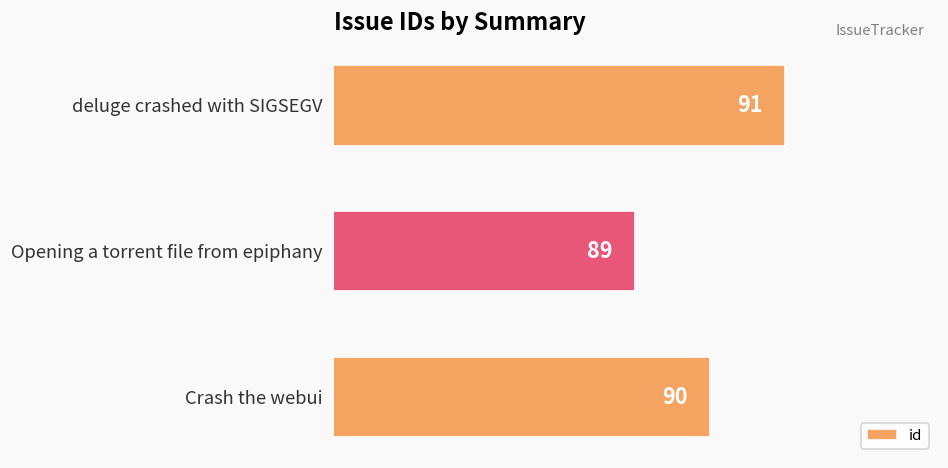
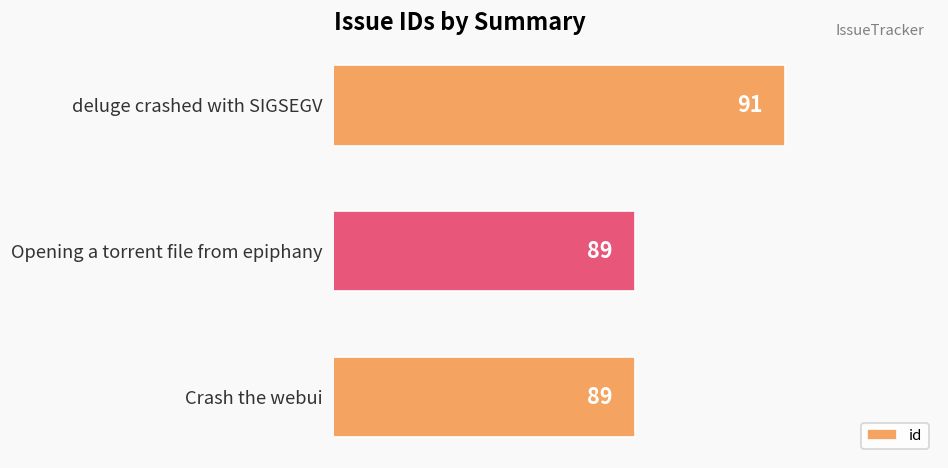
Crash the webui: 90 -> 89
